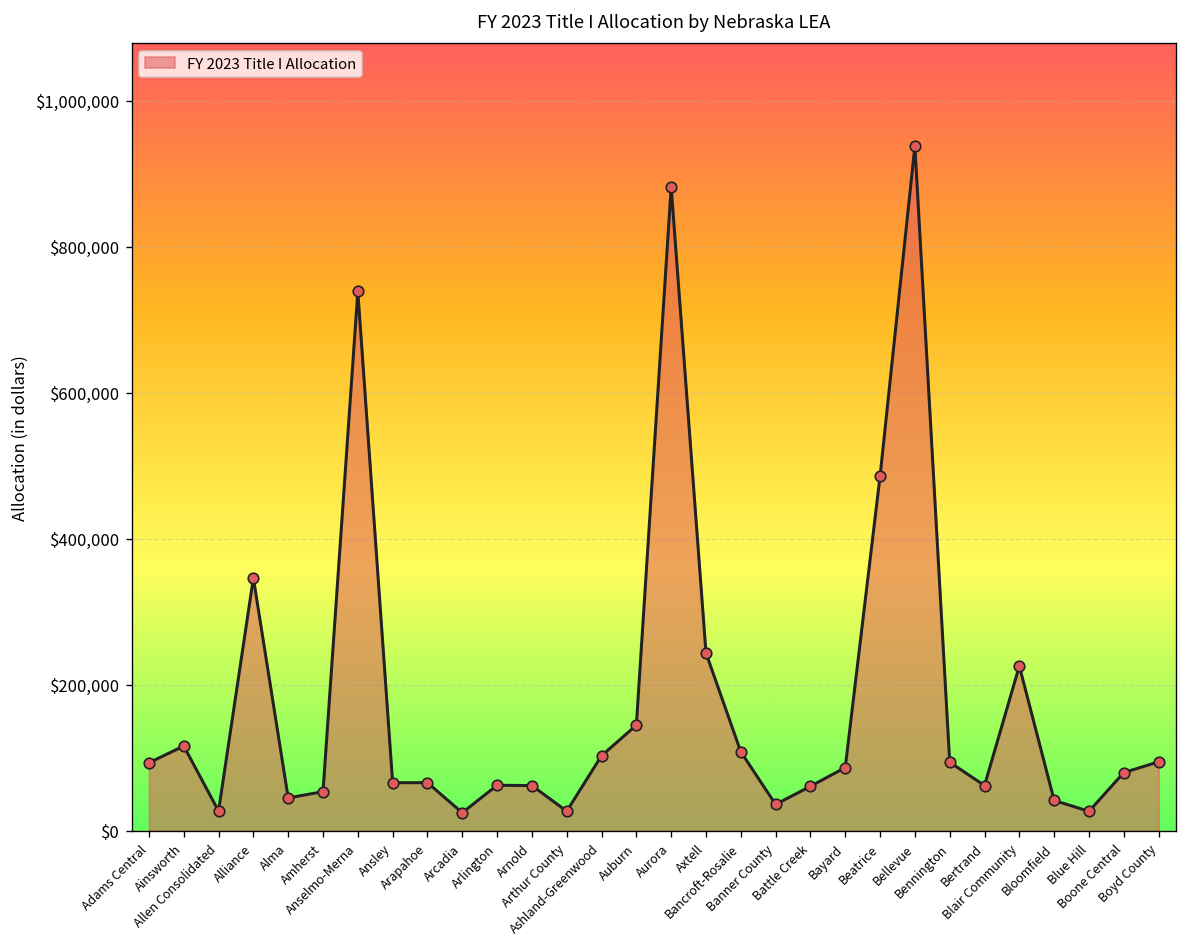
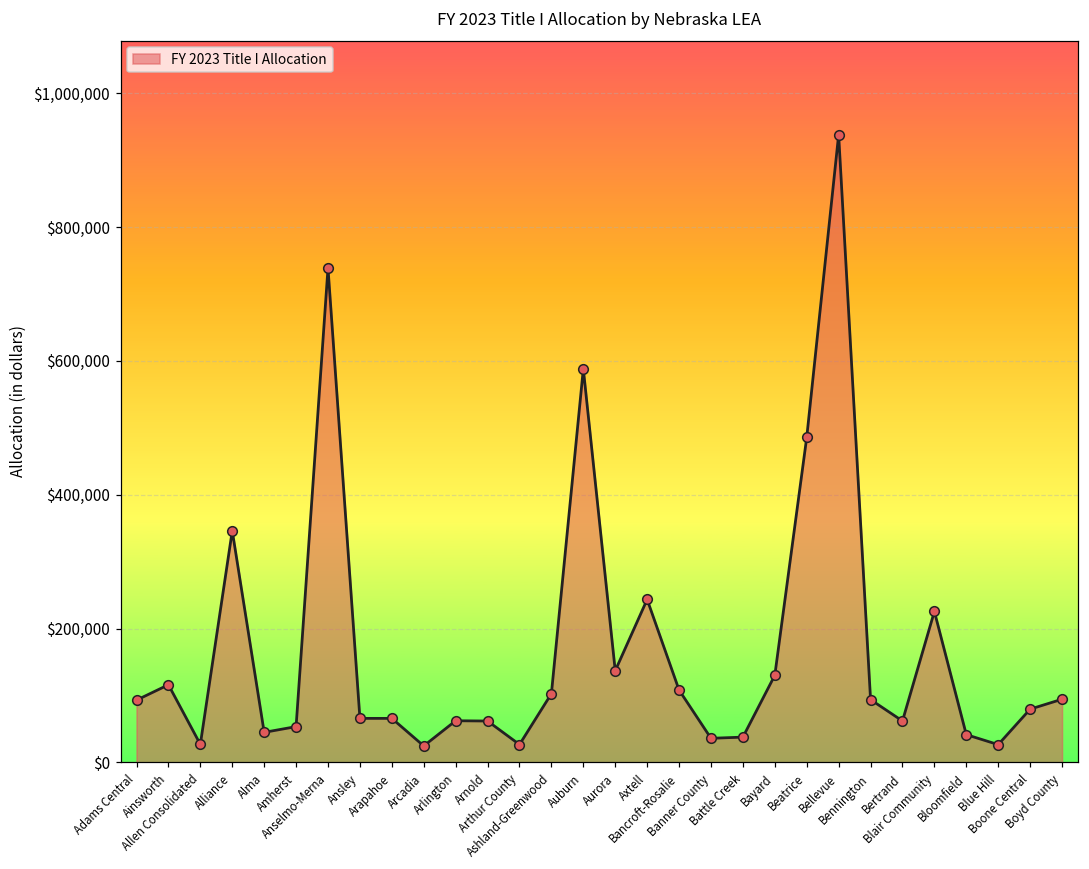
Auburn: $140,000 -> $590,000
Aurora: $880,000 -> $140,000
Battle Creek: $60,000 -> $40,000
Bayard: $90,000 -> $130,000
